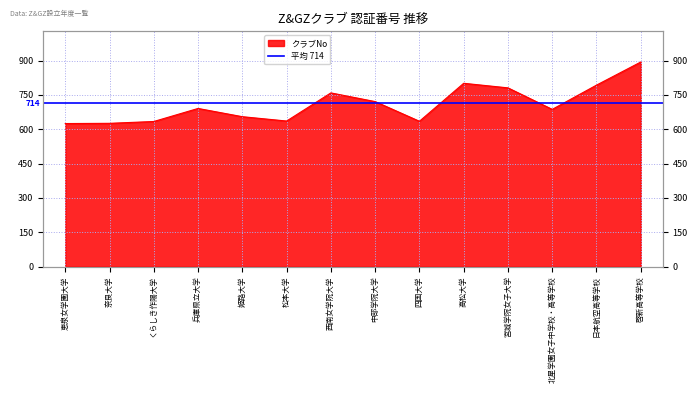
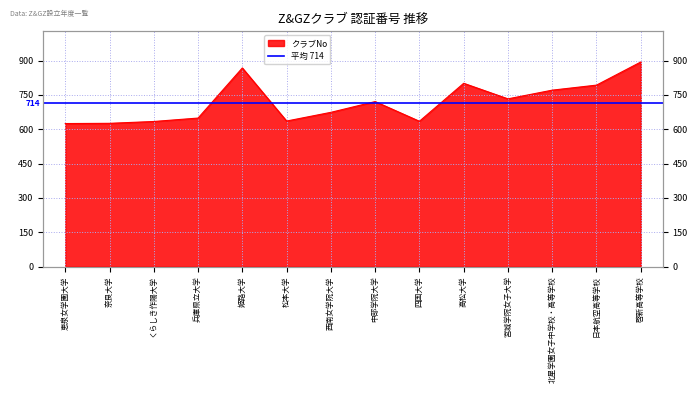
兵庫県立大学: 690 -> 650
姫路大学: 660 -> 870
西南女学院大学: 760 -> 670
宮城学院女子大学: 780 -> 730
北星学園女子中学校・高等学校: 690 -> 770
